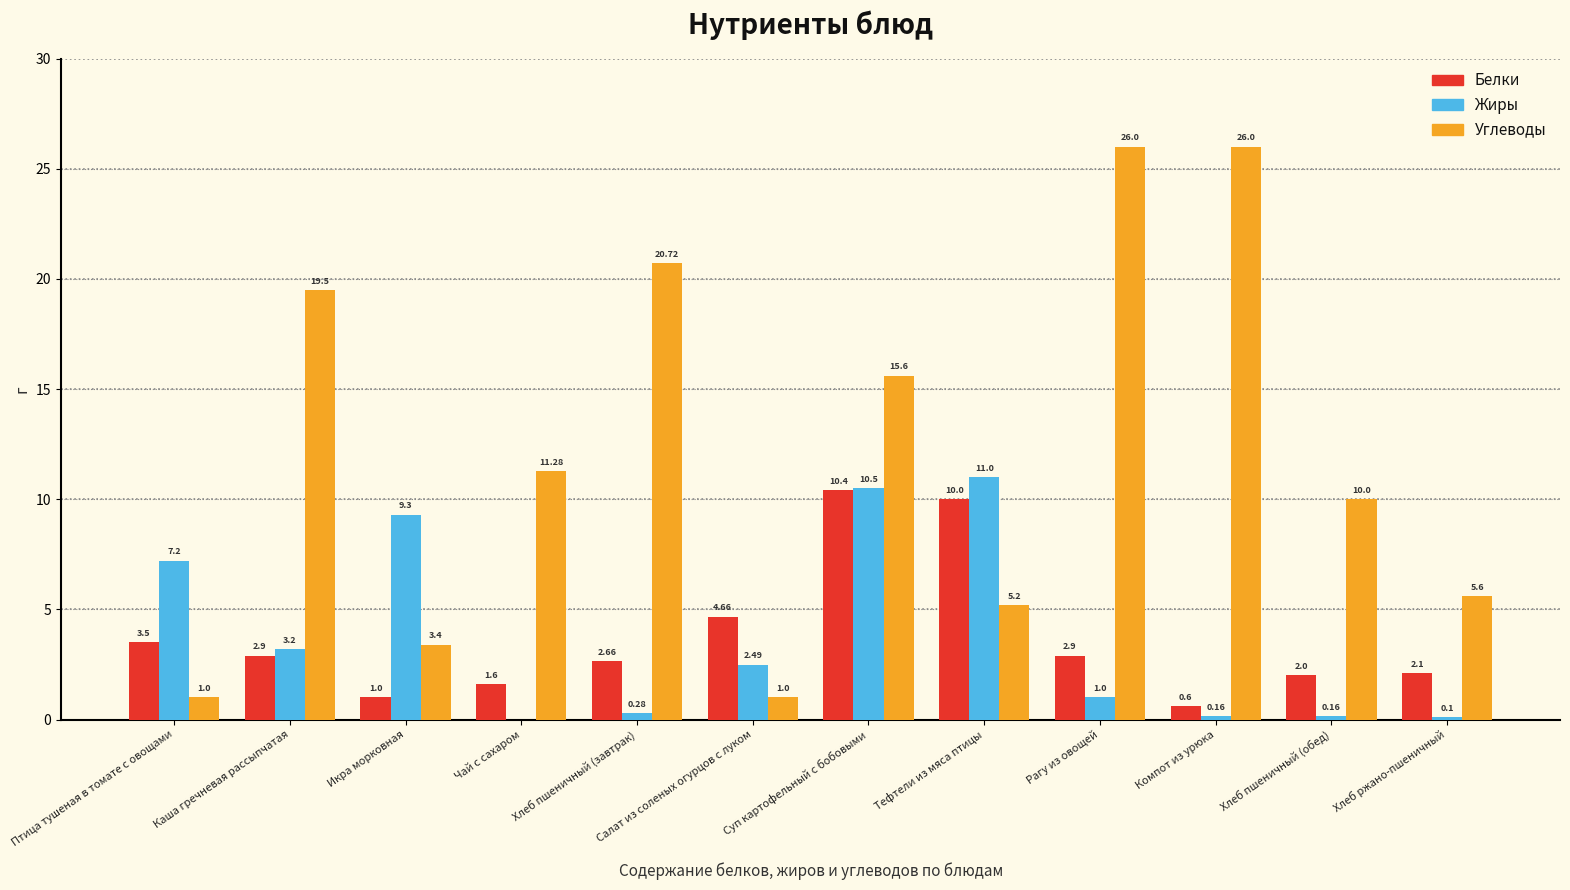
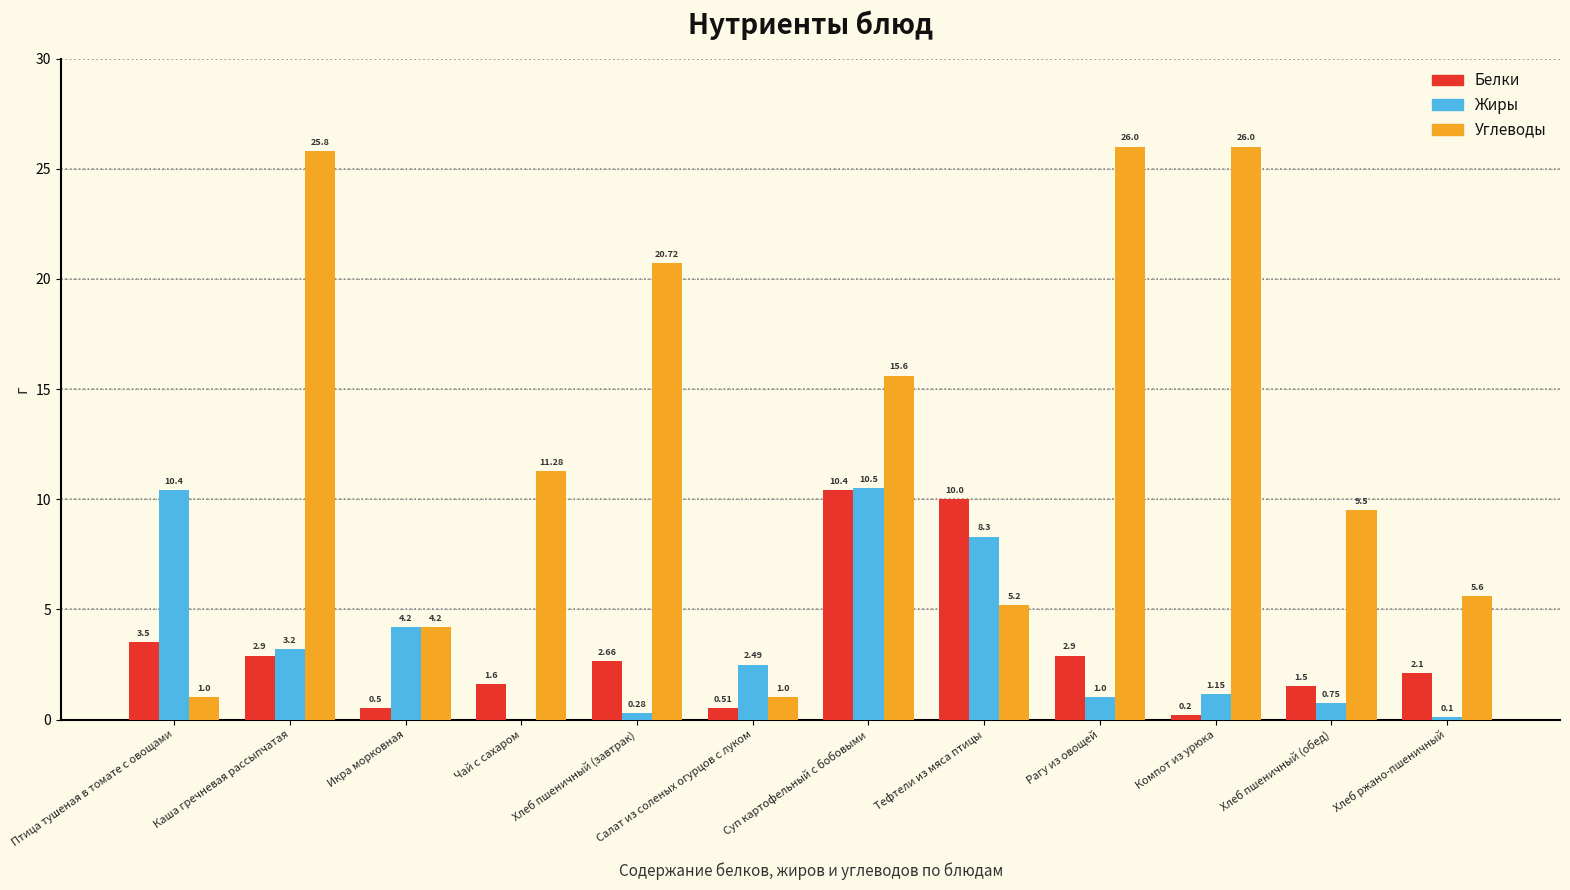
Жиры, Птица тушеная в томате с овощами: 7.2 -> 10.4
Углеводы, Каша гречневая рассыпчатая: 19.5 -> 25.8
Белки, Икра морковная: 1.0 -> 0.5
Жиры, Икра морковная: 9.3 -> 4.2
Углеводы, Икра морковная: 3.4 -> 4.2
Белки, Салат из соленых огурцов с луком: 4.66 -> 0.51
Жиры, Тефтели из мяса птицы: 11.0 -> 8.3
Белки, Компот из урюка: 0.6 -> 0.2
Жиры, Компот из урюка: 0.16 -> 1.15
Белки, Хлеб пшеничный (обед): 2.0 -> 1.5
Жиры, Хлеб пшеничный (обед): 0.16 -> 0.75
Углеводы, Хлеб пшеничный (обед): 10.0 -> 9.5
